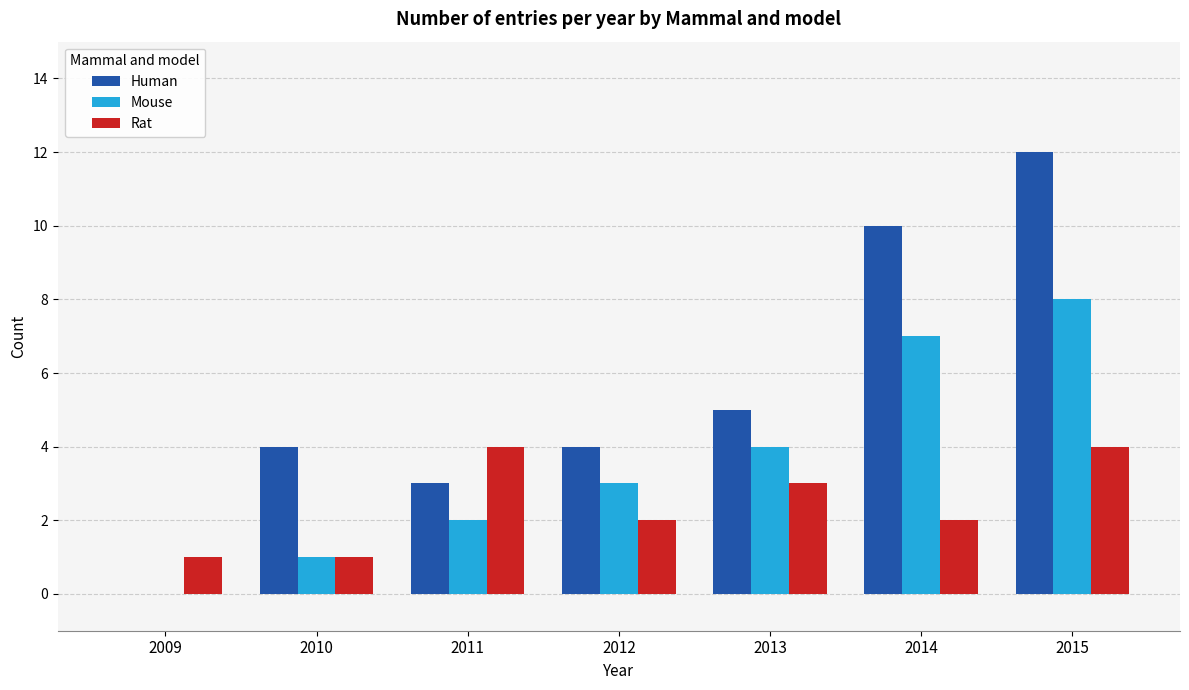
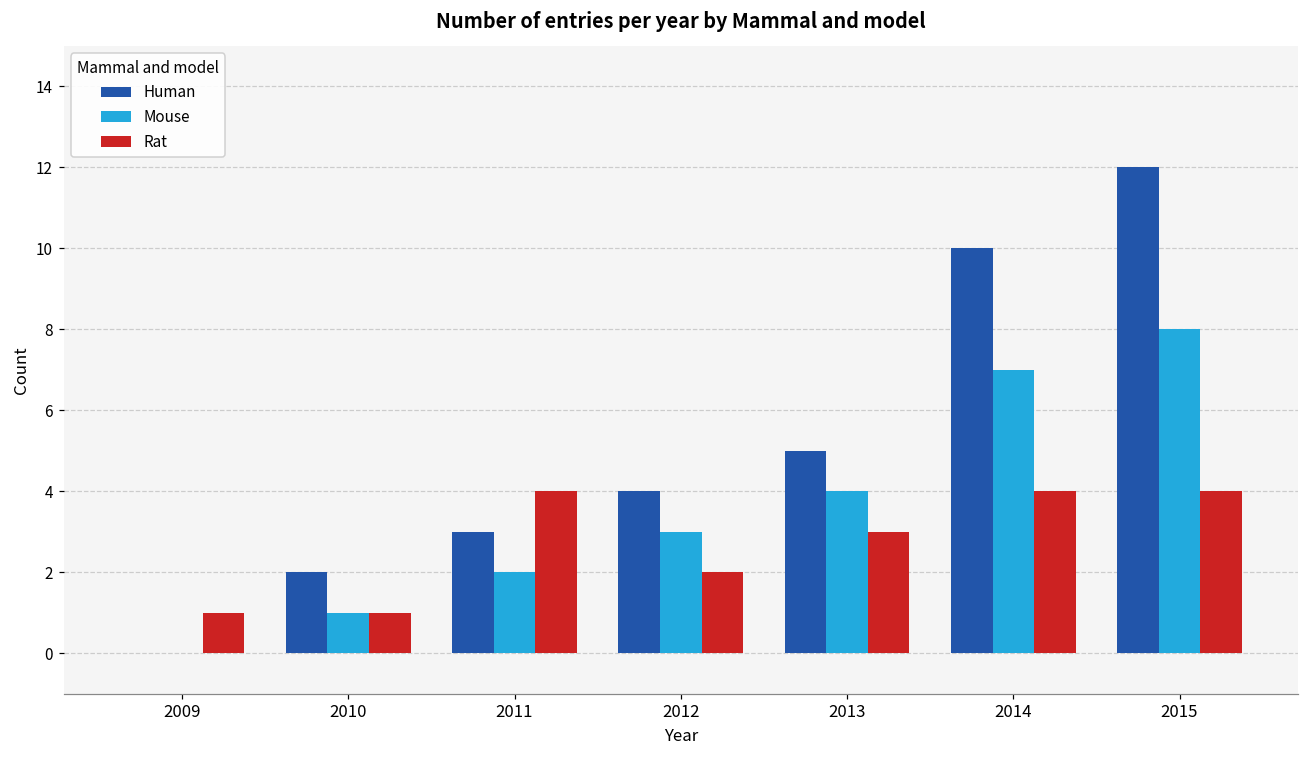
Human, 2010: 4 -> 2
Rat, 2014: 2 -> 4
